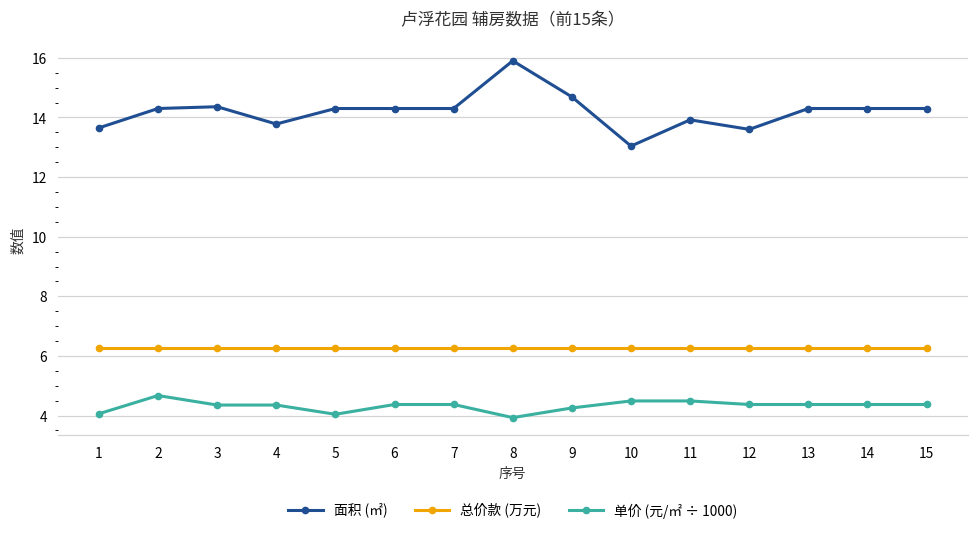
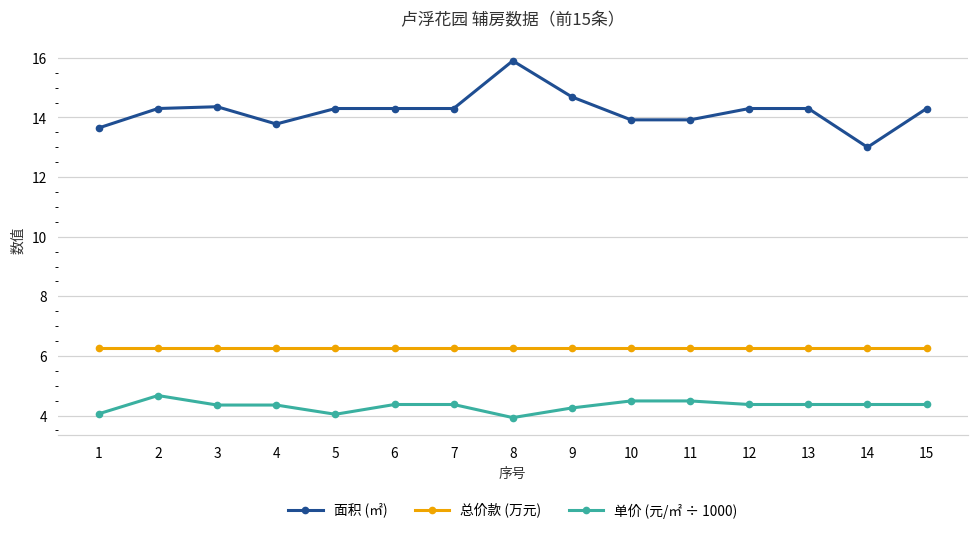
面积 (㎡), 10: 13.0 -> 13.9
面积 (㎡), 12: 13.6 -> 14.3
面积 (㎡), 14: 14.3 -> 13.0
